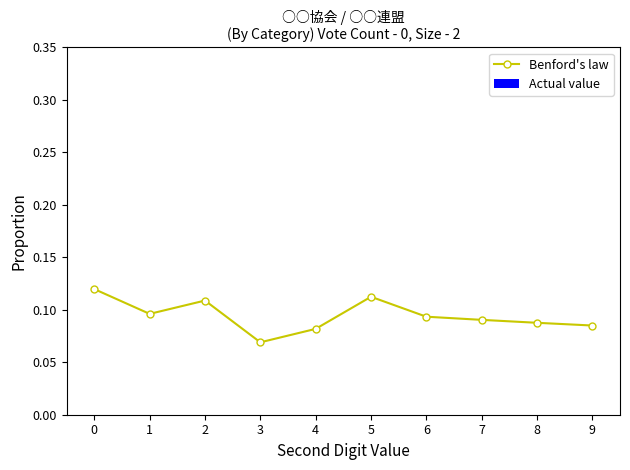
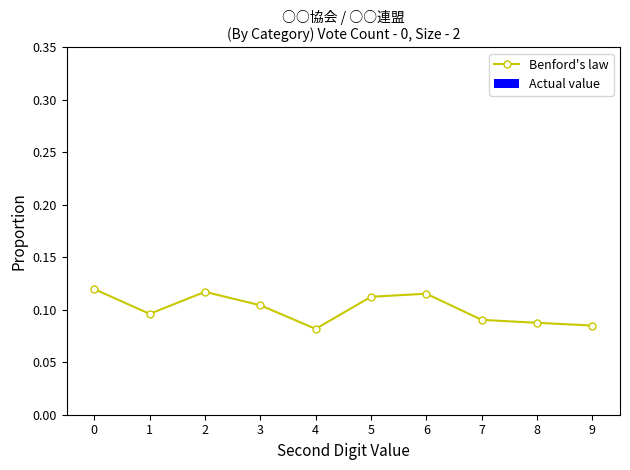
Benford's law, 2: 0.109 -> 0.117
Benford's law, 3: 0.069 -> 0.104
Benford's law, 6: 0.093 -> 0.115
